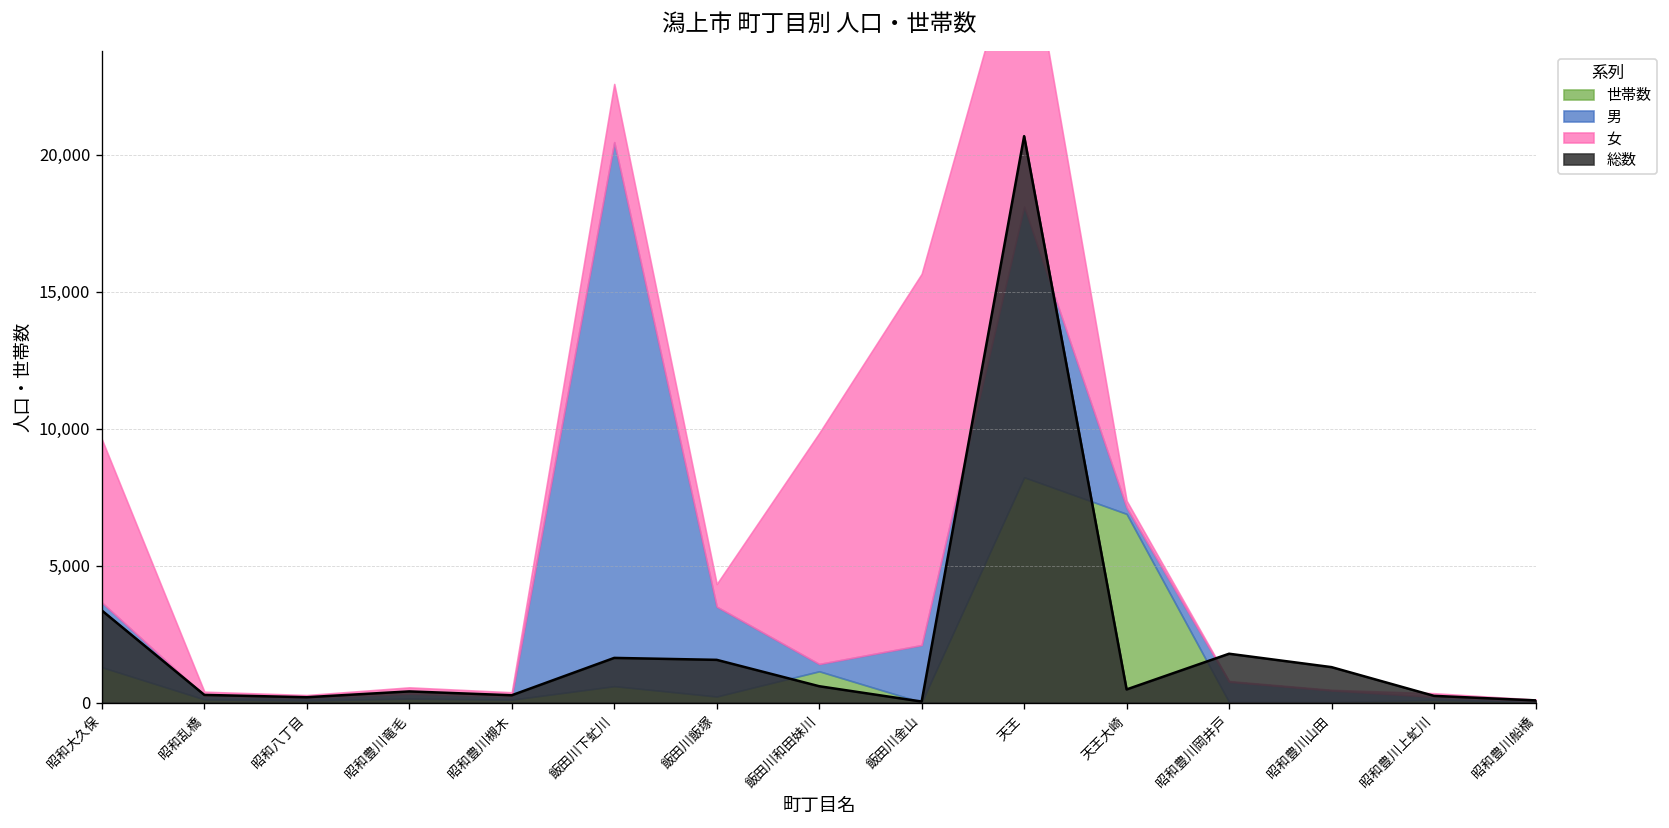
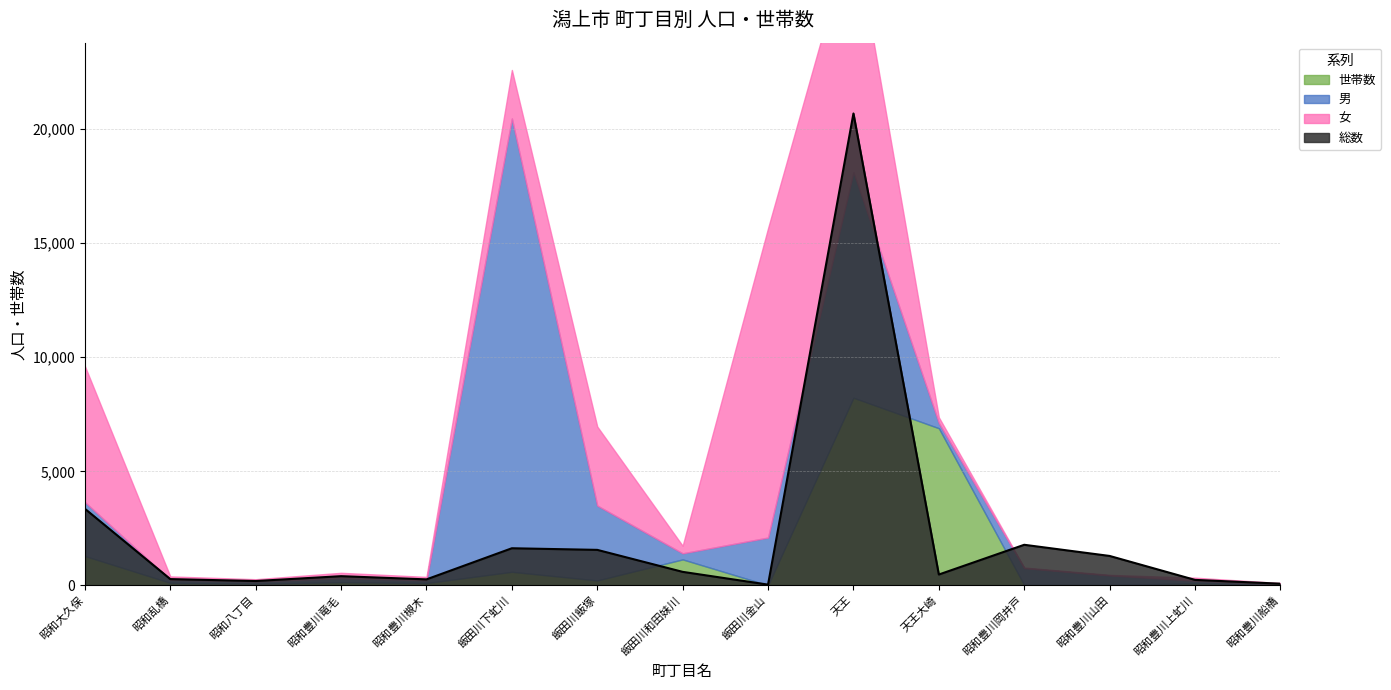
女, 飯田川飯塚: 800 -> 3,500
女, 飯田川和田妹川: 8,400 -> 300
